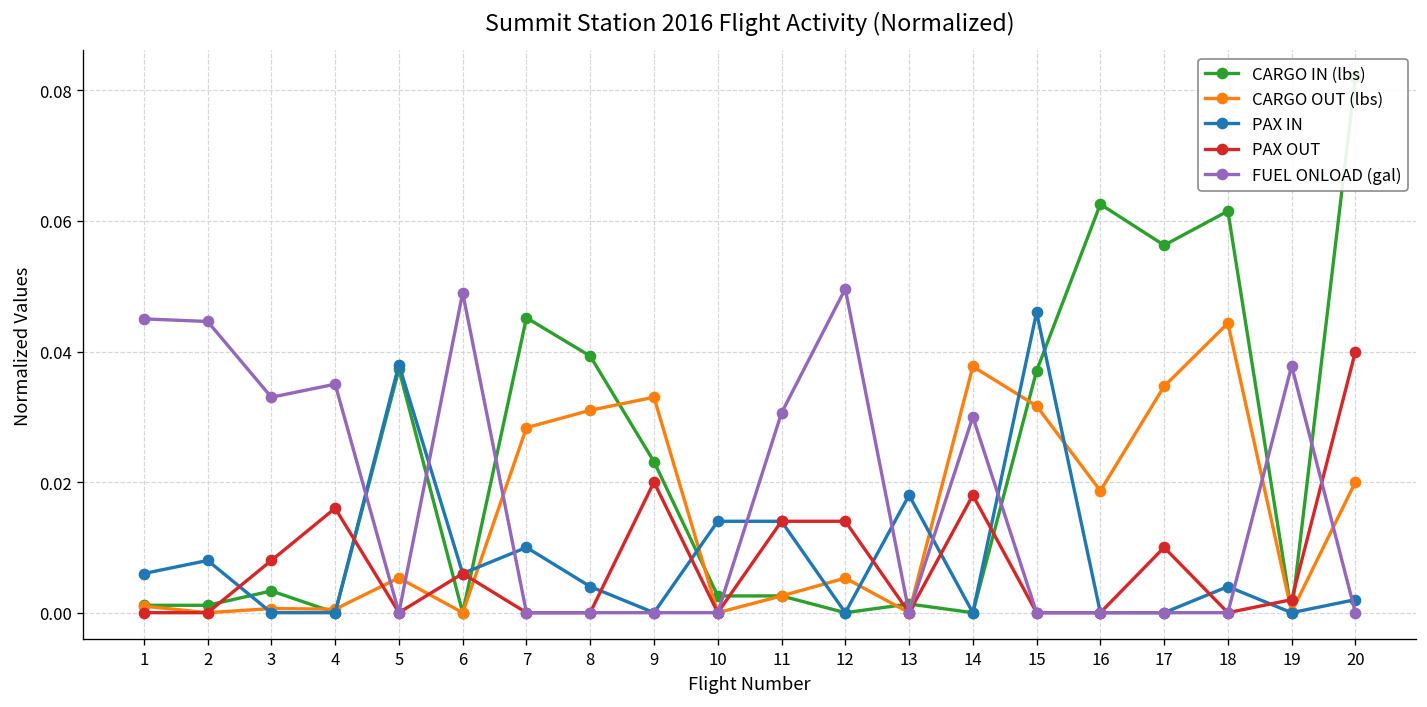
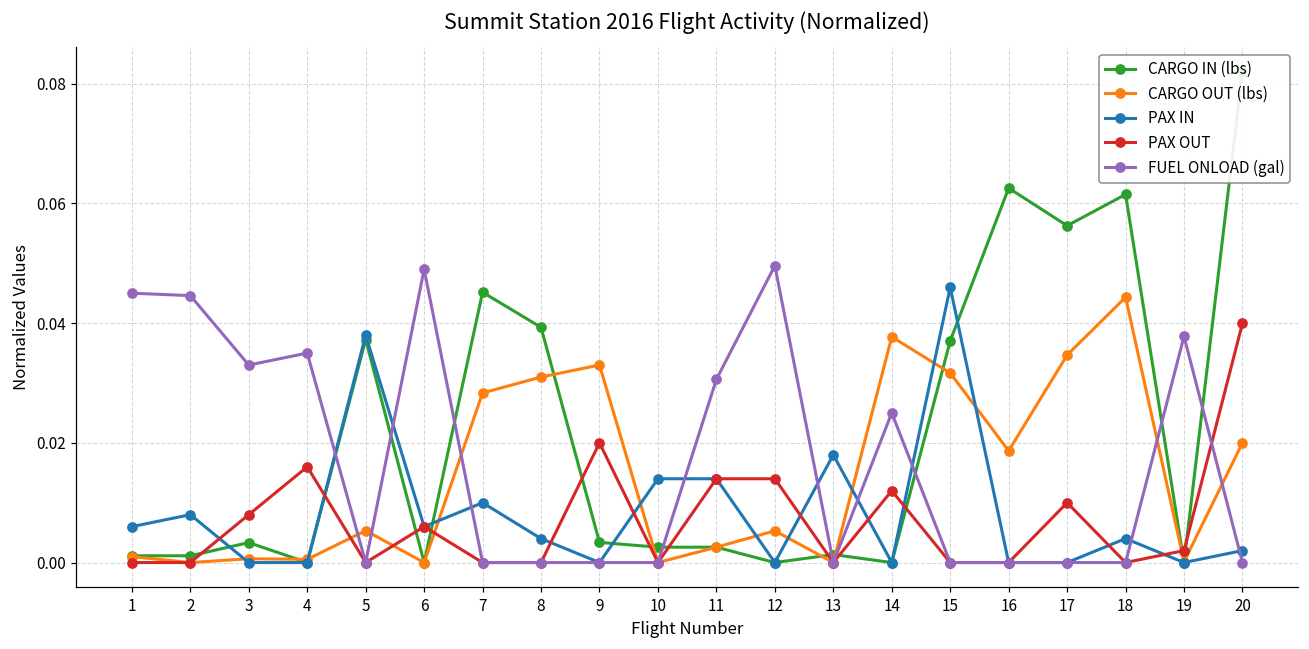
CARGO IN (lbs), 9: 0.023 -> 0.003
PAX OUT, 14: 0.018 -> 0.012
FUEL ONLOAD (gal), 14: 0.030 -> 0.025
